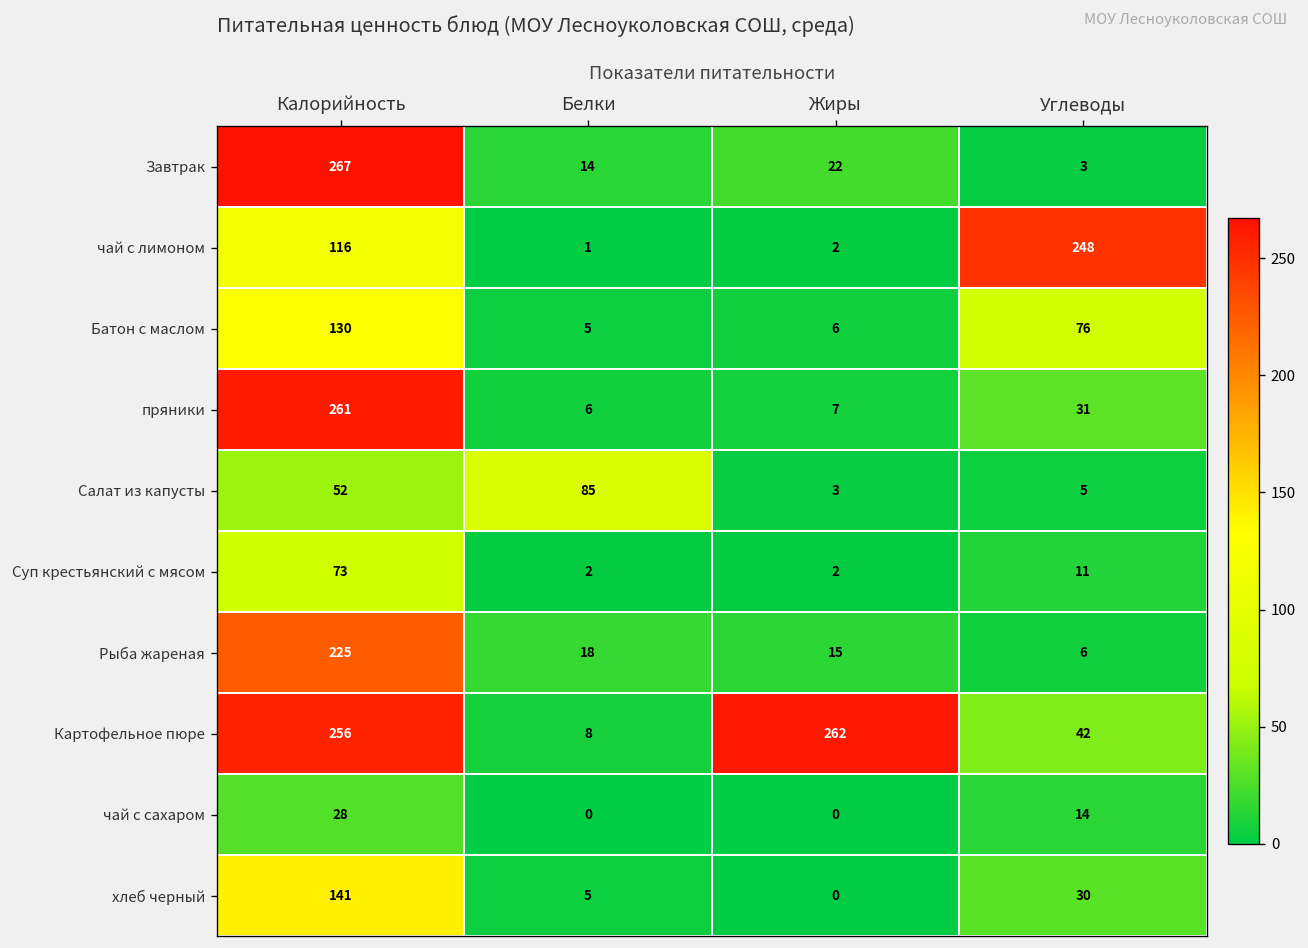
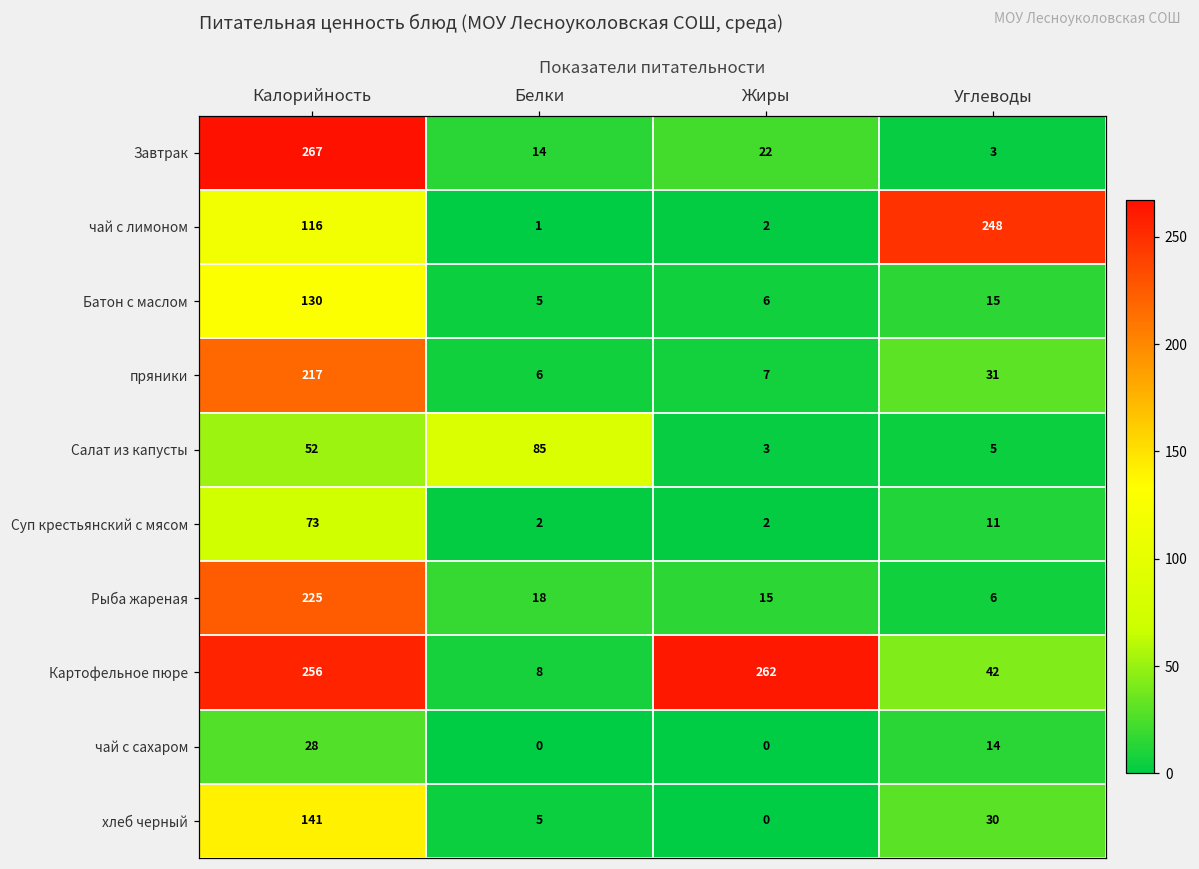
Батон с маслом, Углеводы: 76 -> 15
пряники, Калорийность: 261 -> 217
